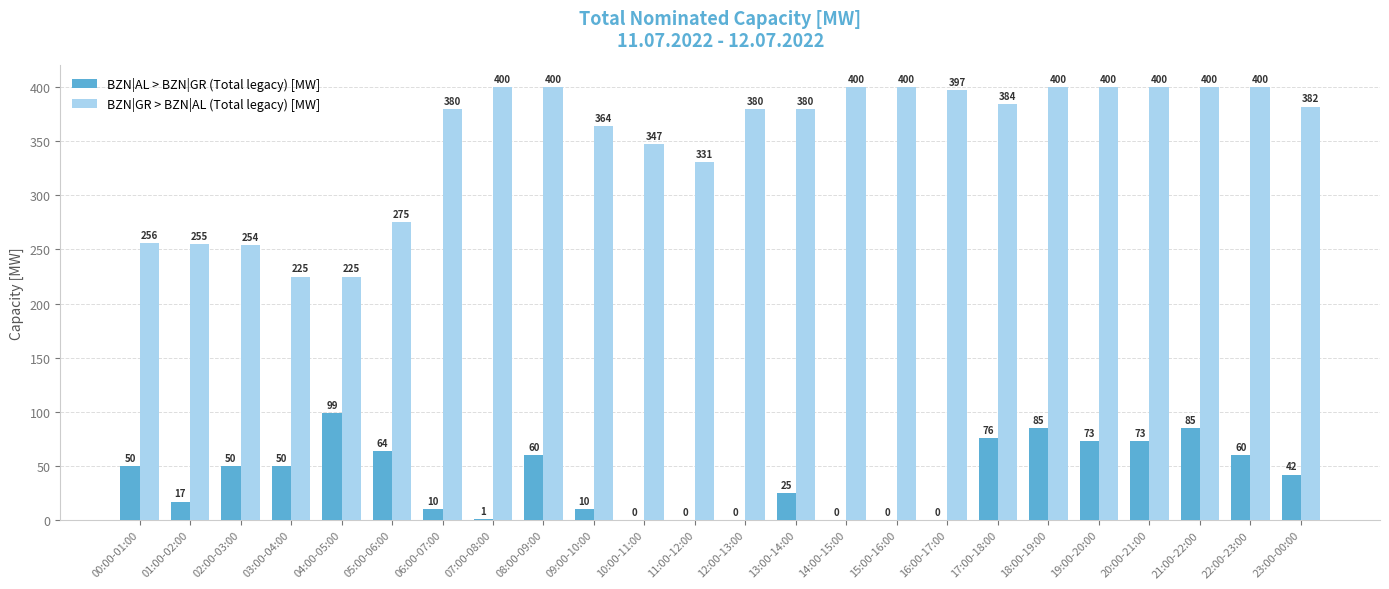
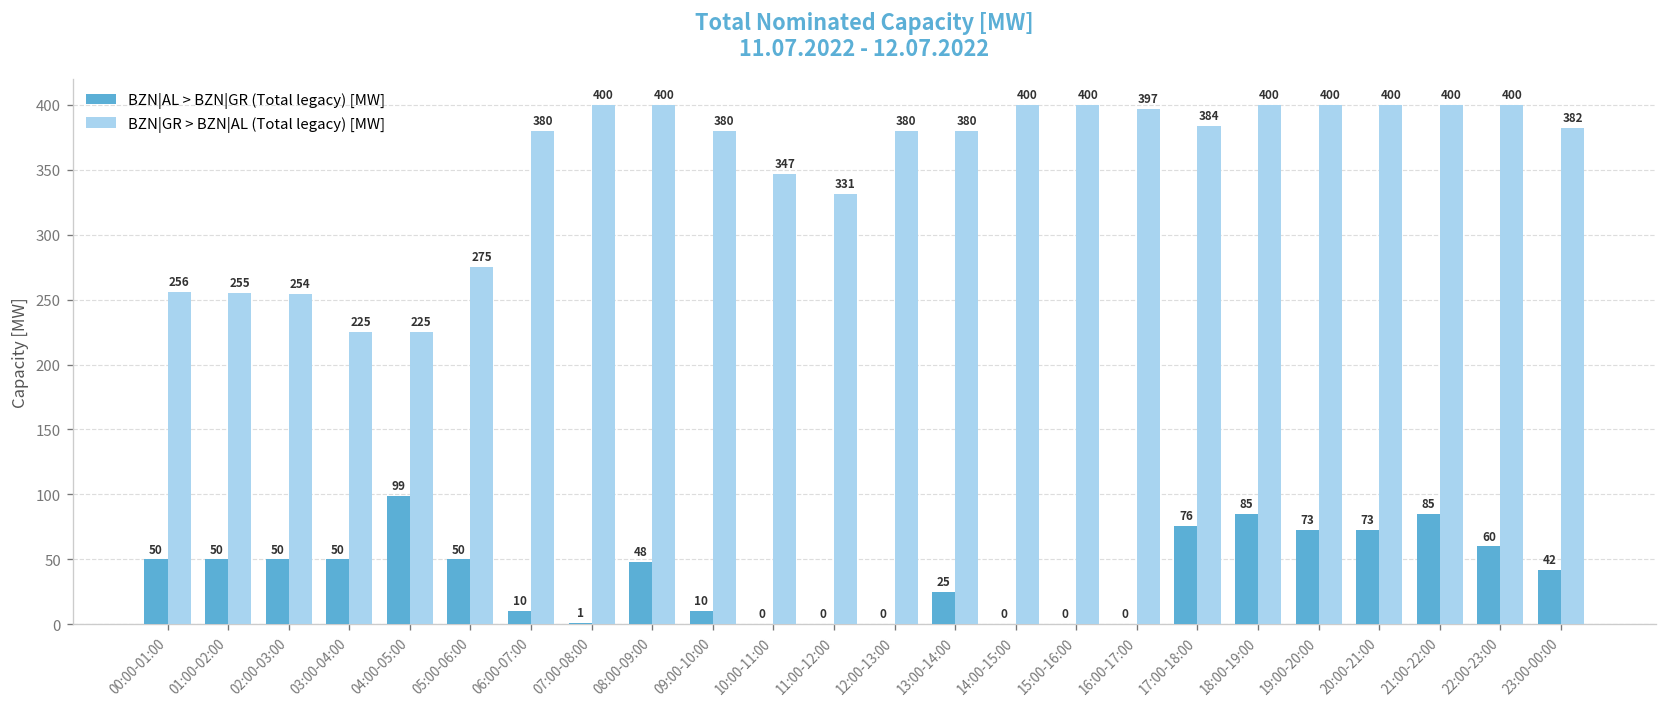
BZN|AL > BZN|GR (Total legacy) [MW], 01:00-02:00: 17 -> 50
BZN|AL > BZN|GR (Total legacy) [MW], 05:00-06:00: 64 -> 50
BZN|AL > BZN|GR (Total legacy) [MW], 08:00-09:00: 60 -> 48
BZN|GR > BZN|AL (Total legacy) [MW], 09:00-10:00: 364 -> 380
